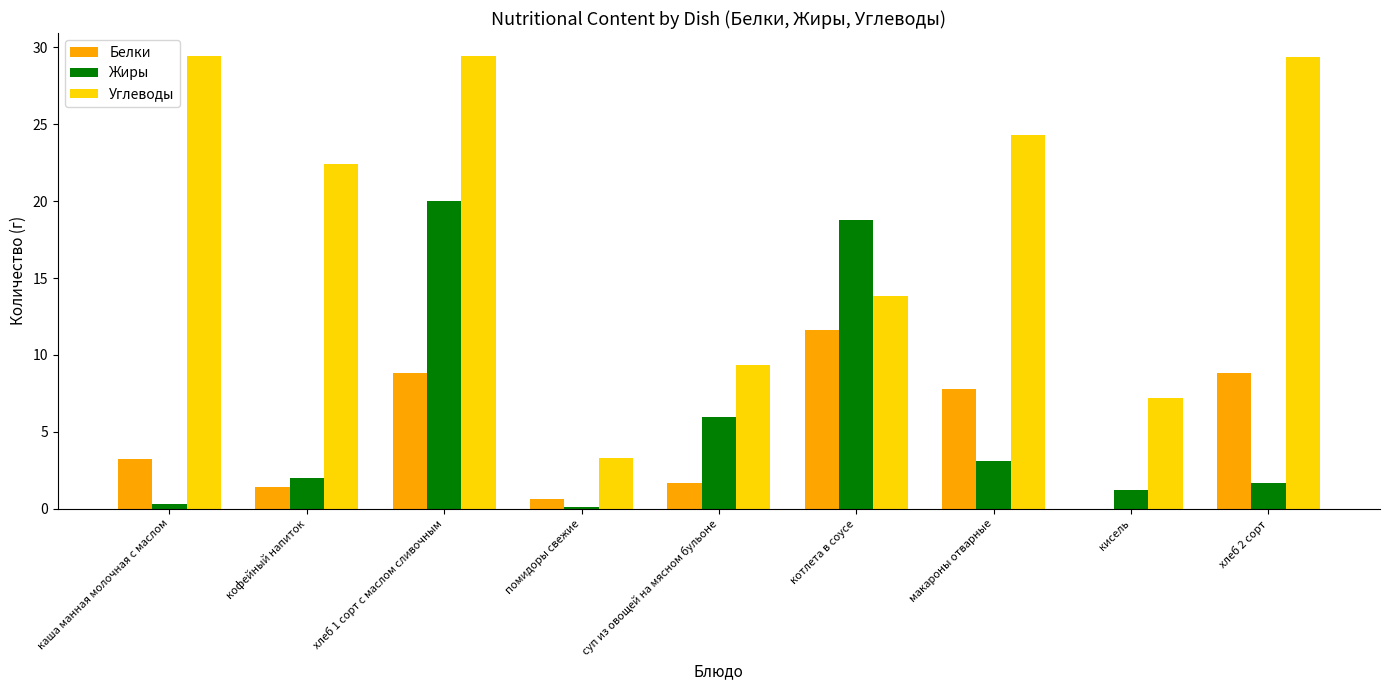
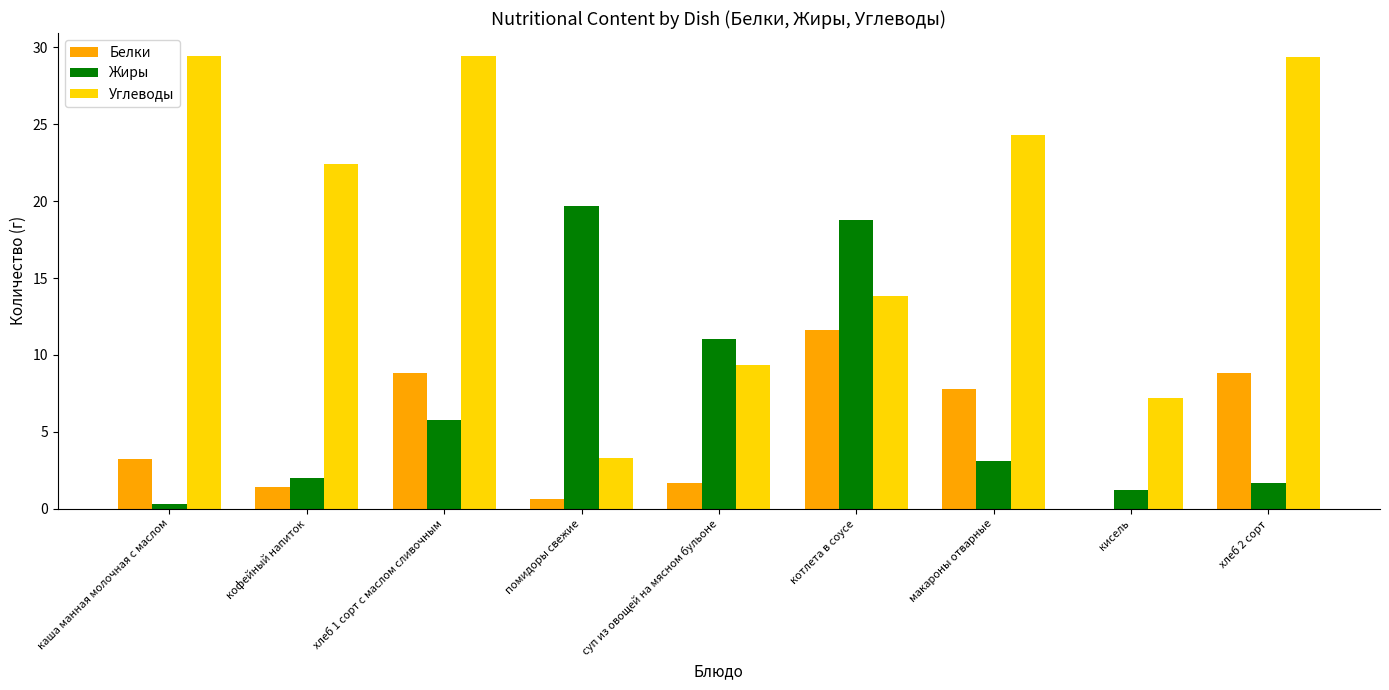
Жиры, хлеб 1 сорт с маслом сливочным: 20.0 -> 5.8
Жиры, помидоры свежие: 0.1 -> 19.7
Жиры, суп из овощей на мясном бульоне: 6.0 -> 11.0
